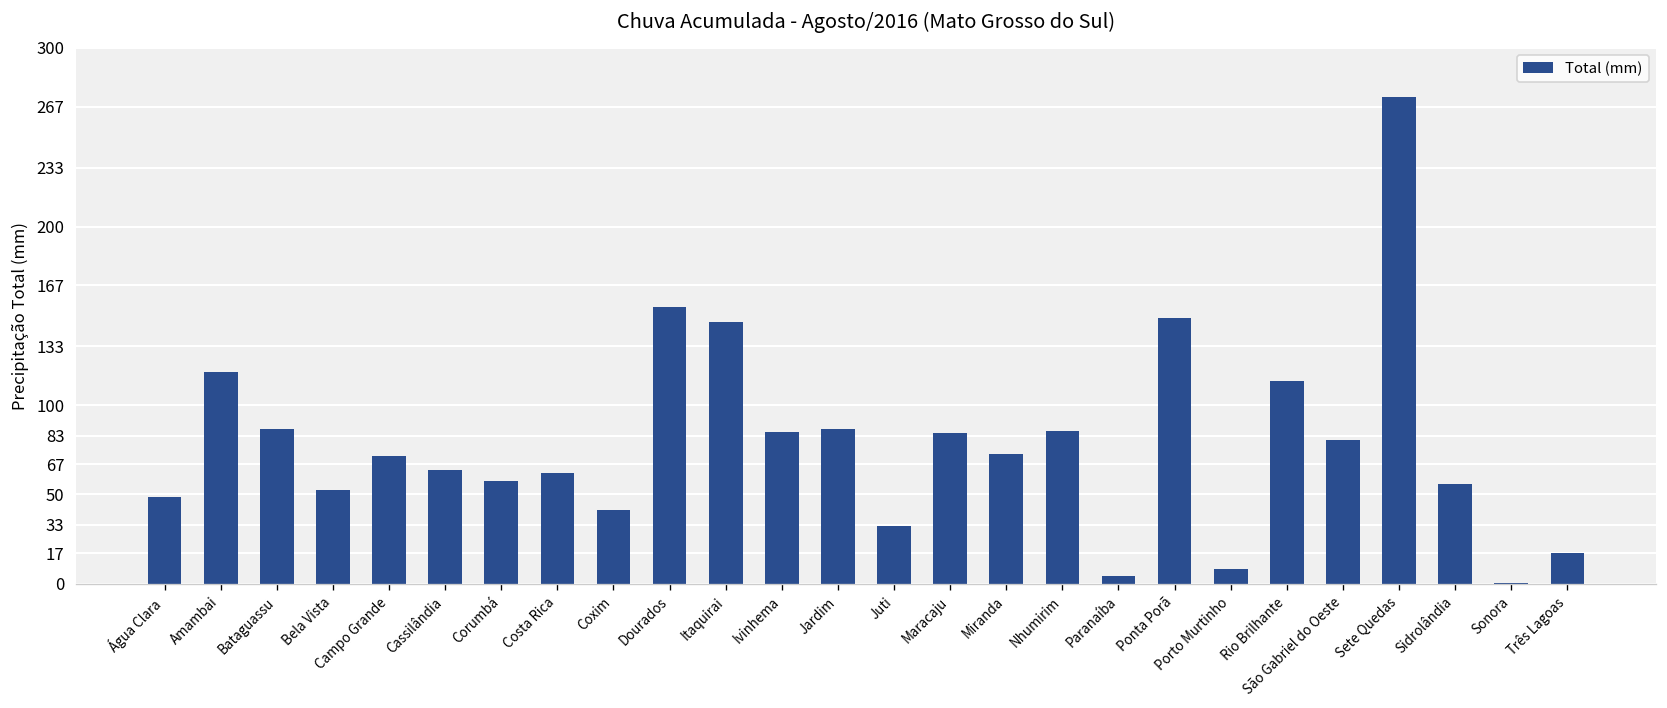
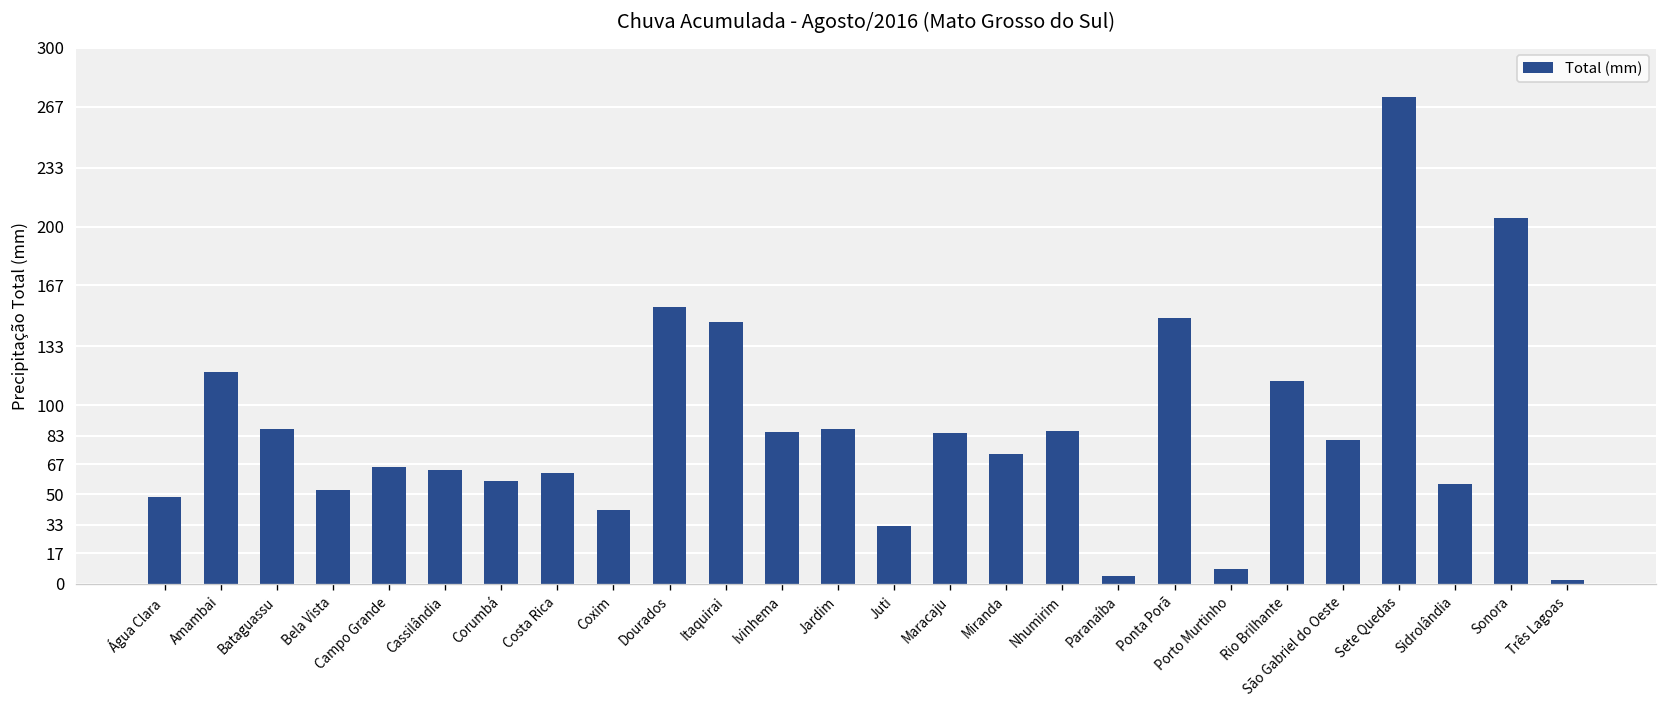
Campo Grande: 71 -> 66
Sonora: 0 -> 205
Três Lagoas: 17 -> 2
